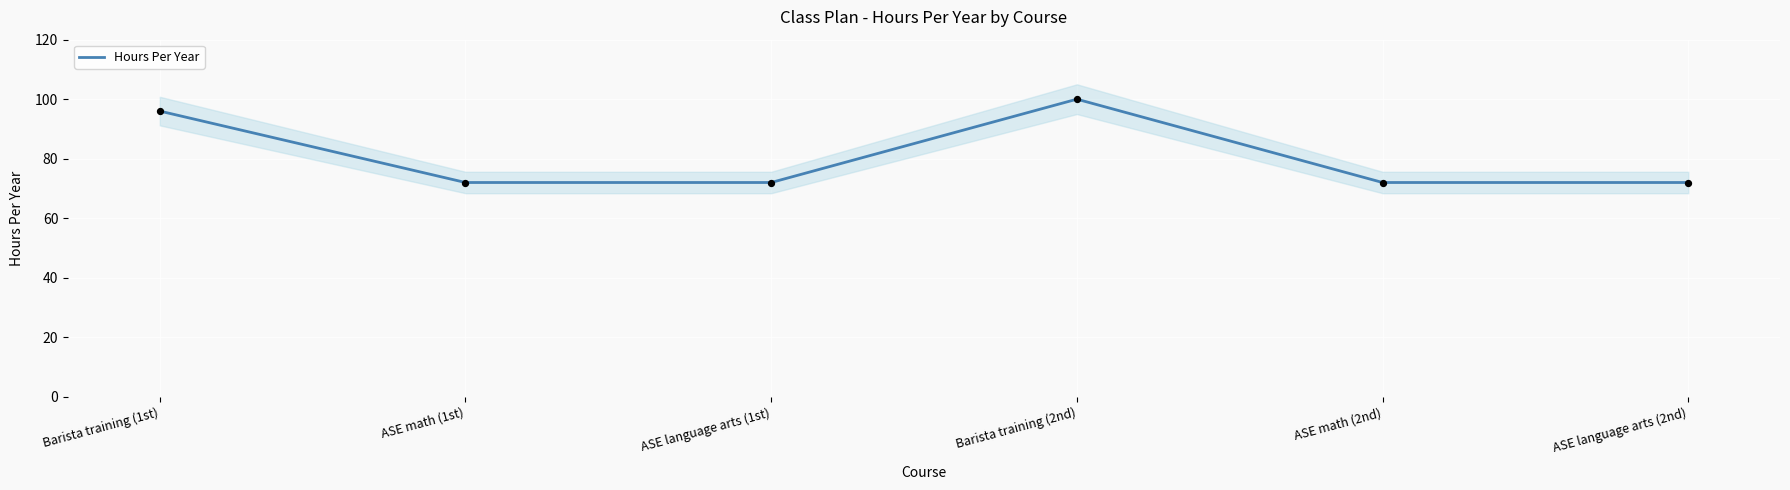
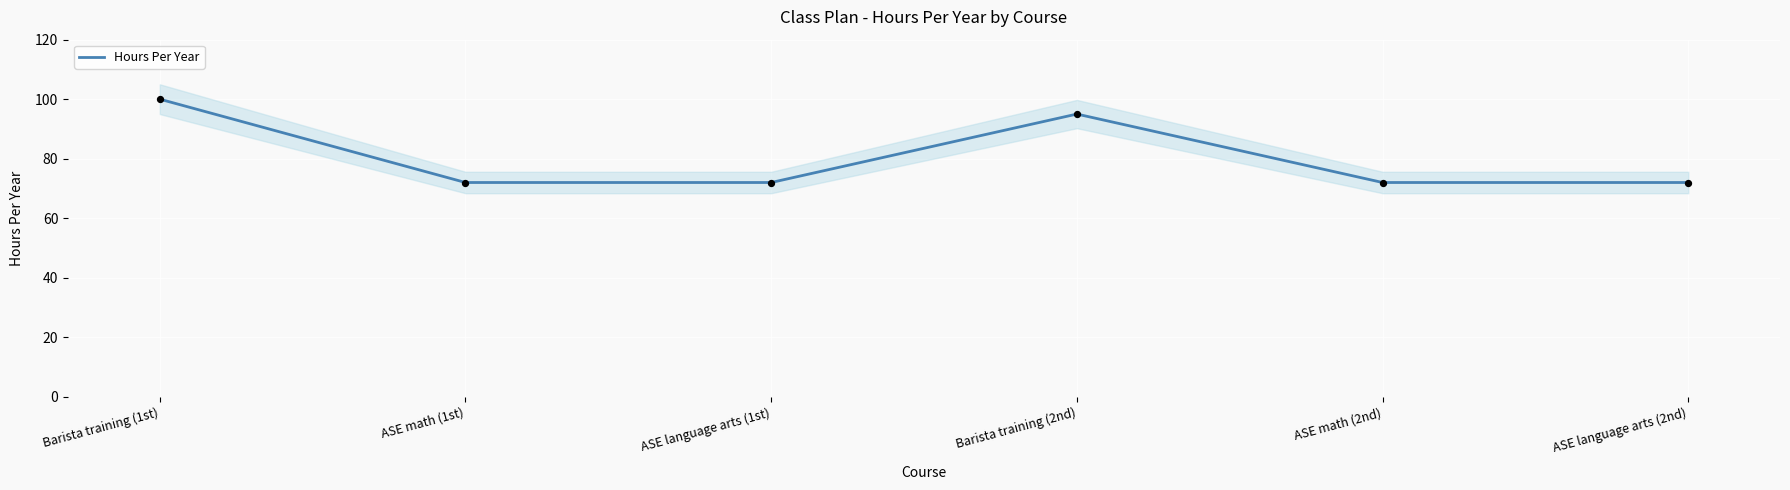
Hours Per Year, Barista training (1st): 96 -> 100
Hours Per Year, Barista training (2nd): 100 -> 95
